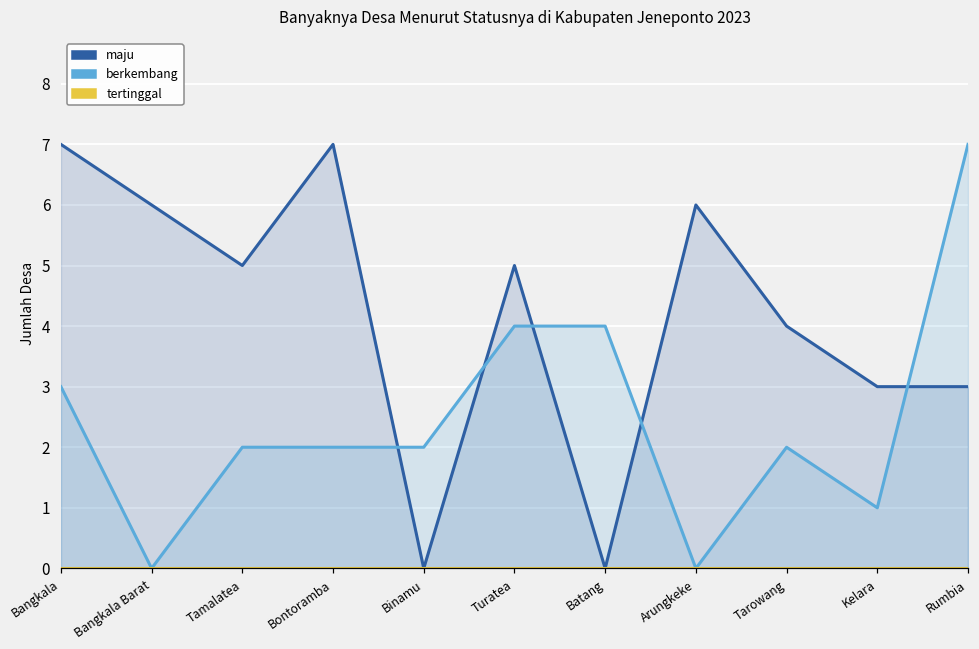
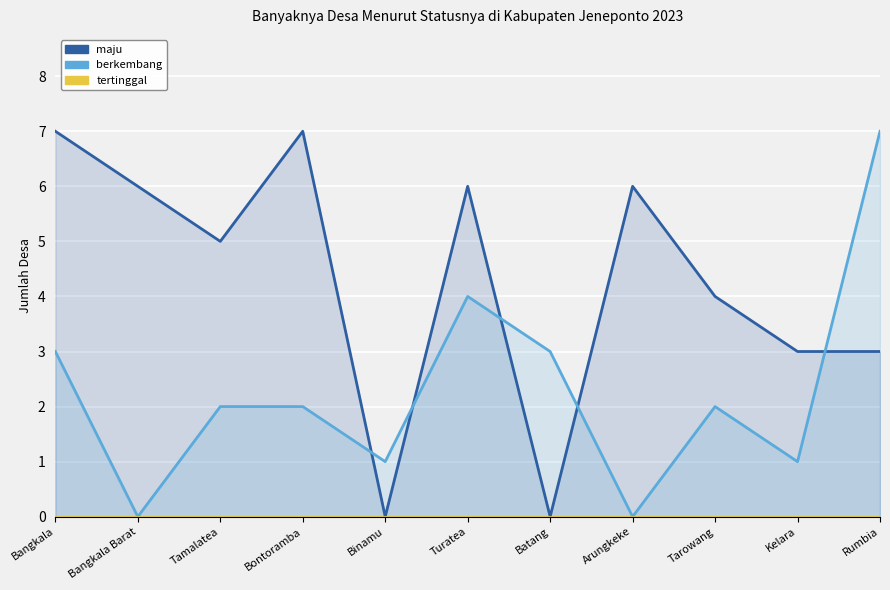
berkembang, Binamu: 2 -> 1
maju, Turatea: 5 -> 6
berkembang, Batang: 4 -> 3
